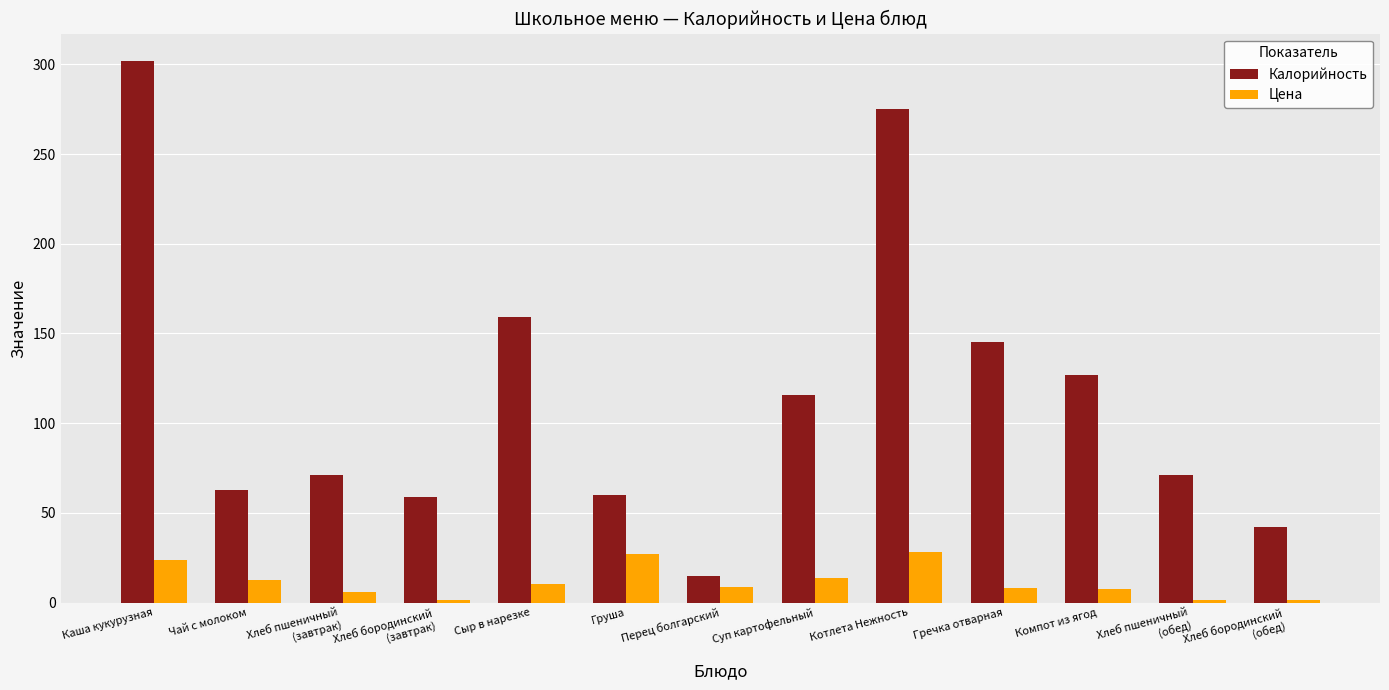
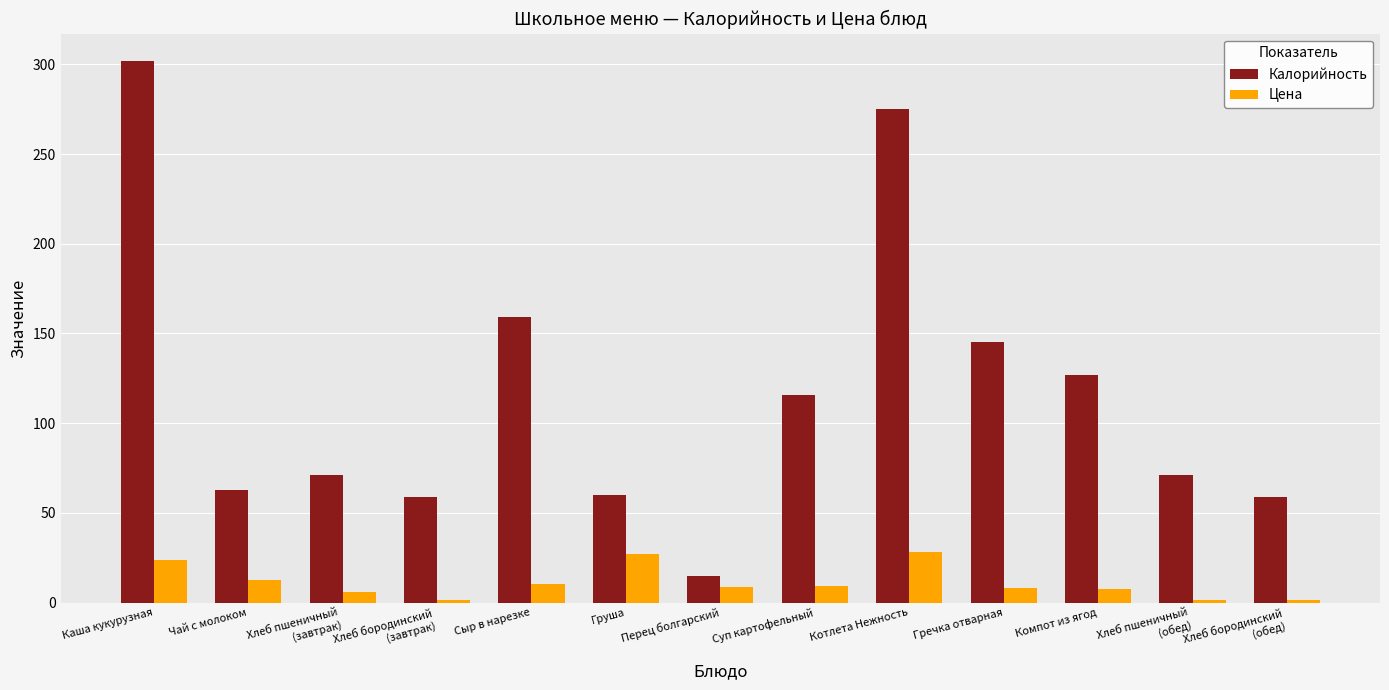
Цена, Суп картофельный: 14 -> 9
Калорийность, Хлеб бородинский (обед): 42 -> 59
